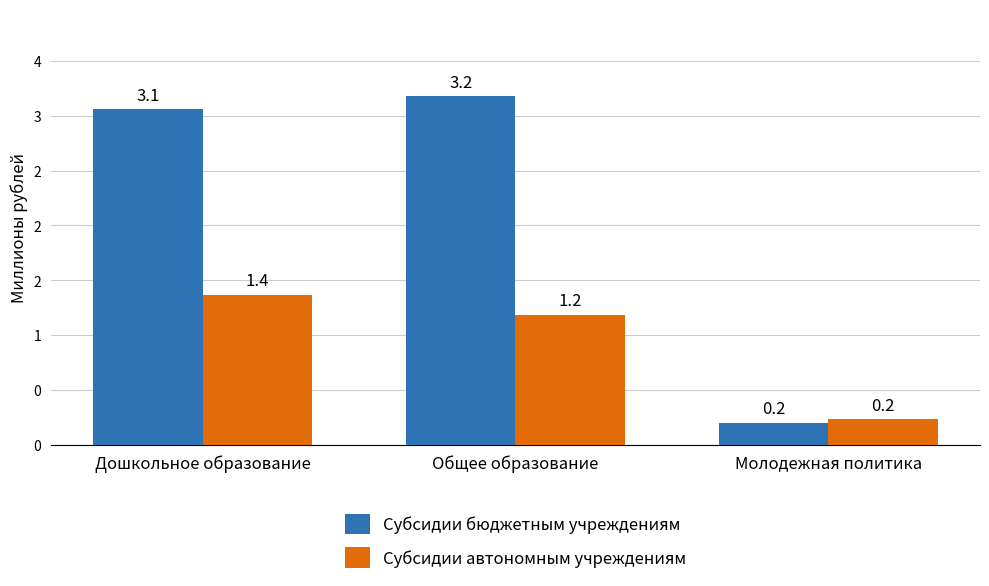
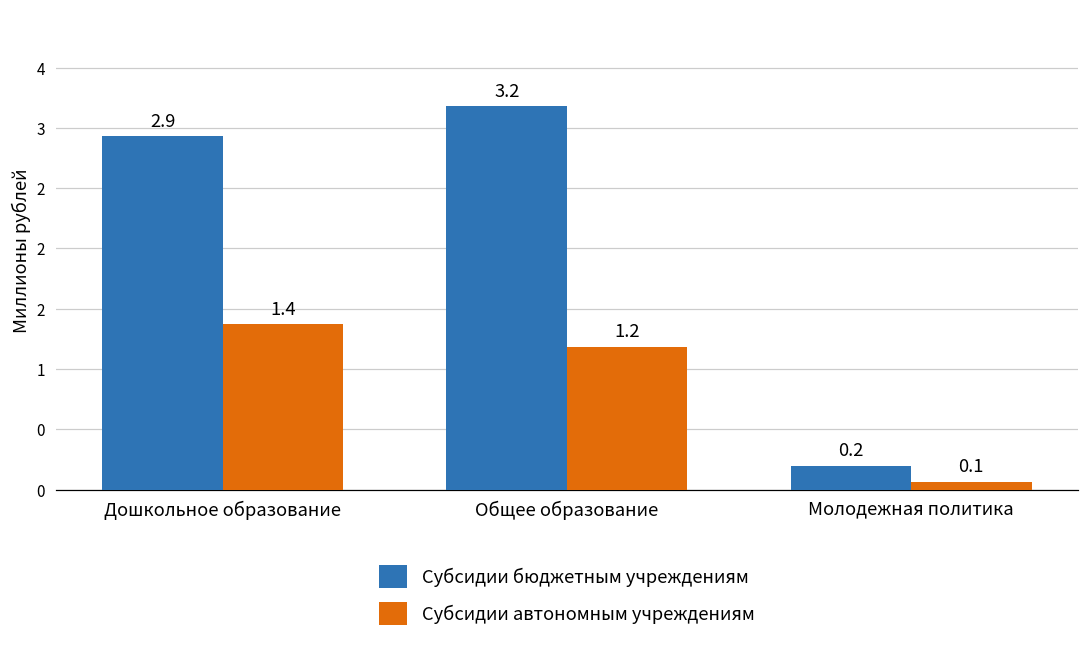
Субсидии бюджетным учреждениям, Дошкольное образование: 3.1 -> 2.9
Субсидии автономным учреждениям, Молодежная политика: 0.2 -> 0.1
